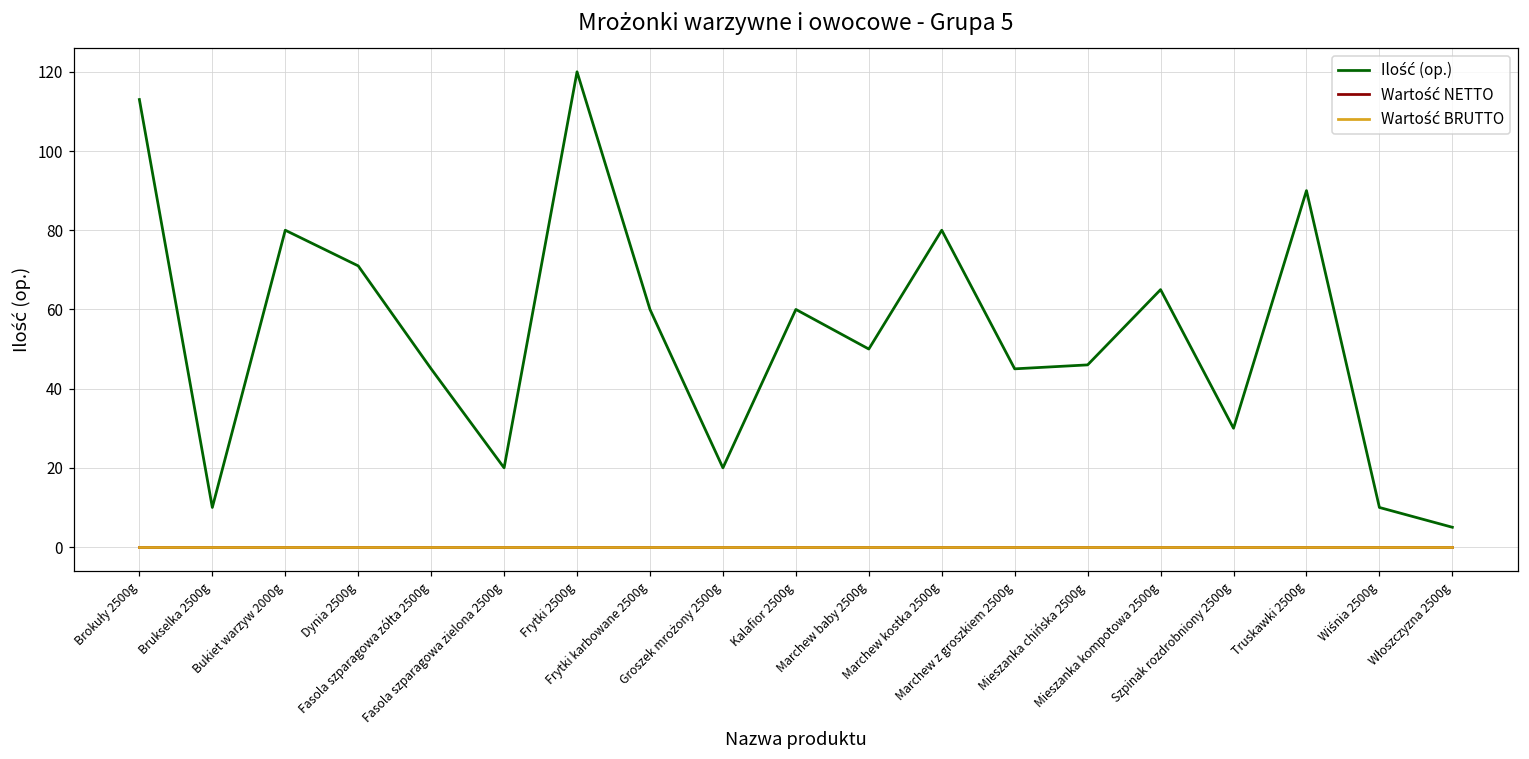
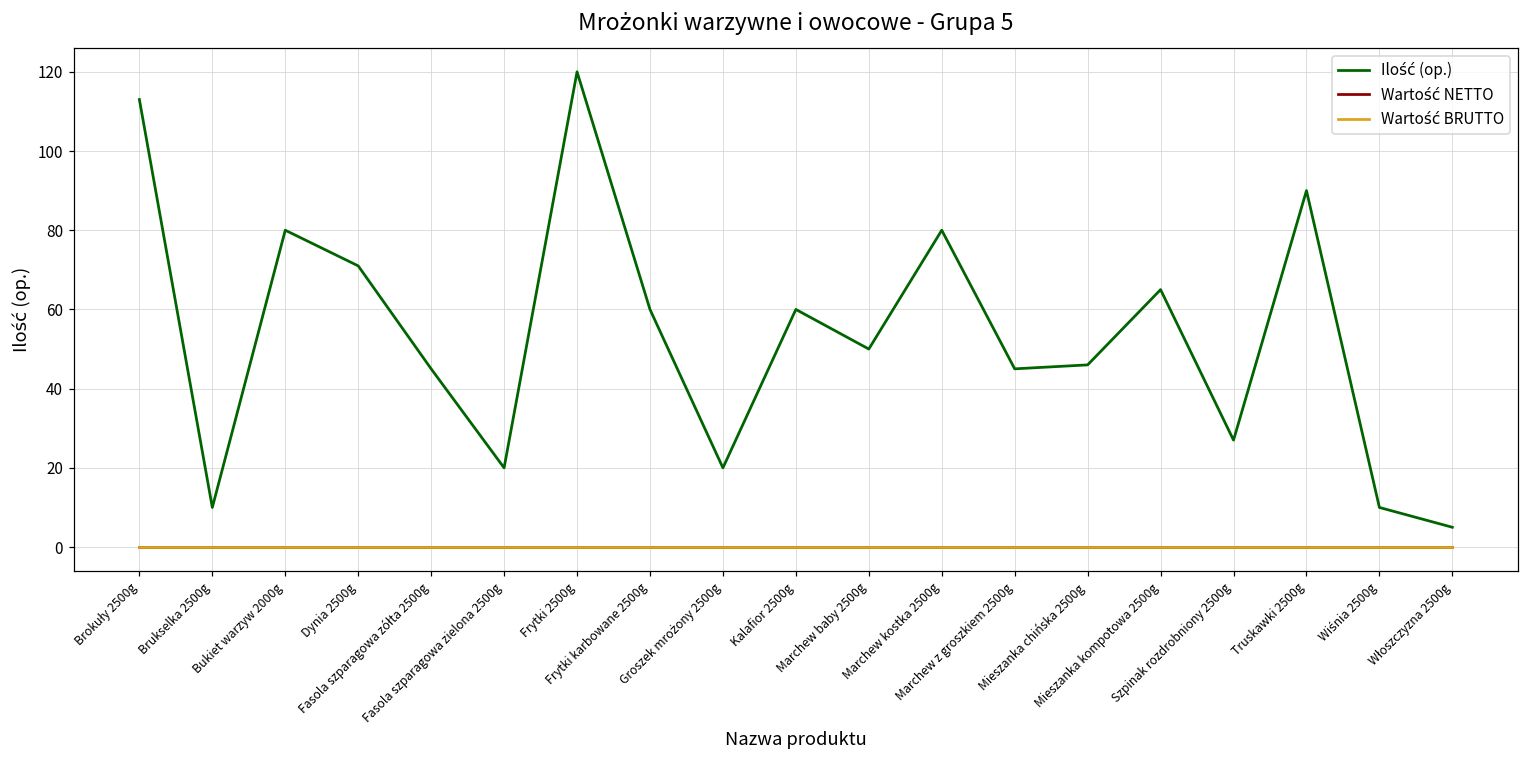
Ilość (op.), Szpinak rozdrobniony 2500g: 30 -> 27
